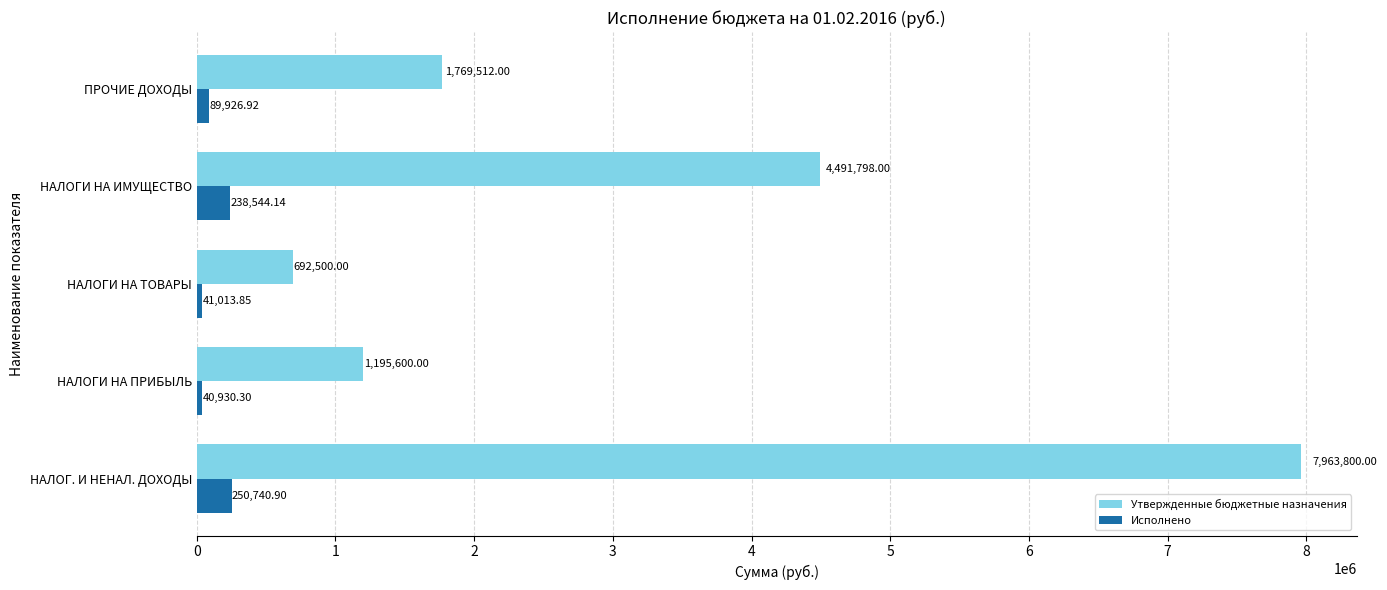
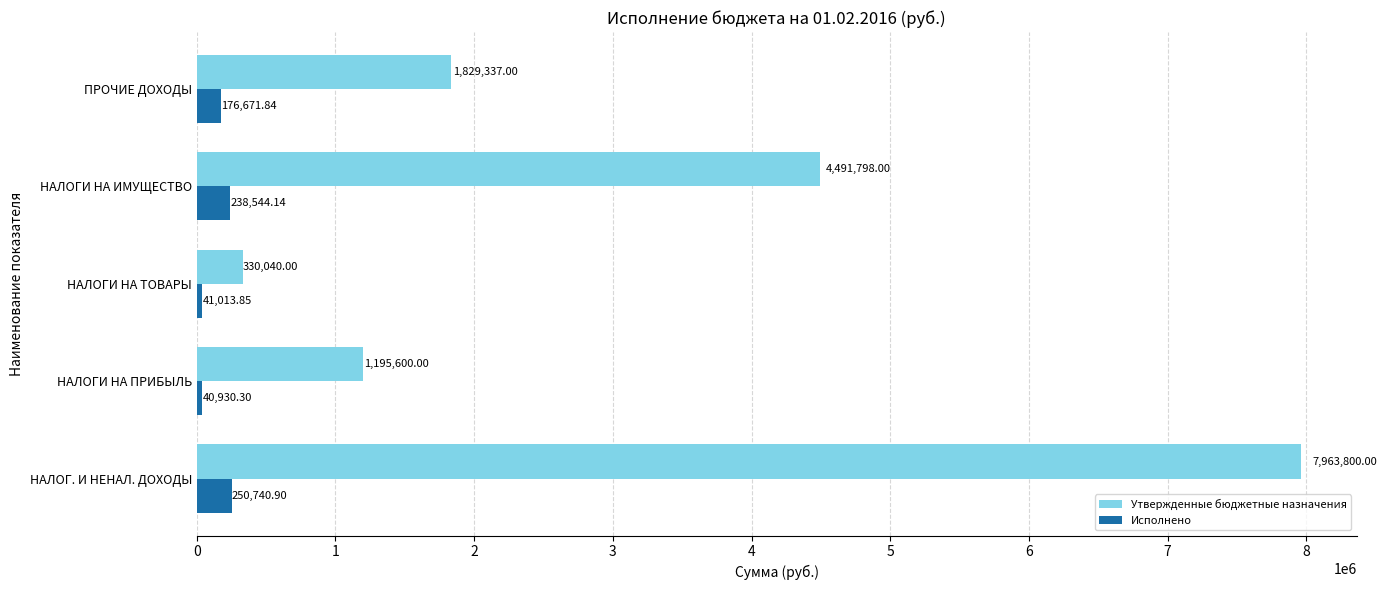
Утвержденные бюджетные назначения, ПРОЧИЕ ДОХОДЫ: 1,769,512.00 -> 1,829,337.00
Исполнено, ПРОЧИЕ ДОХОДЫ: 89,926.92 -> 176,671.84
Утвержденные бюджетные назначения, НАЛОГИ НА ТОВАРЫ: 692,500.00 -> 330,040.00
